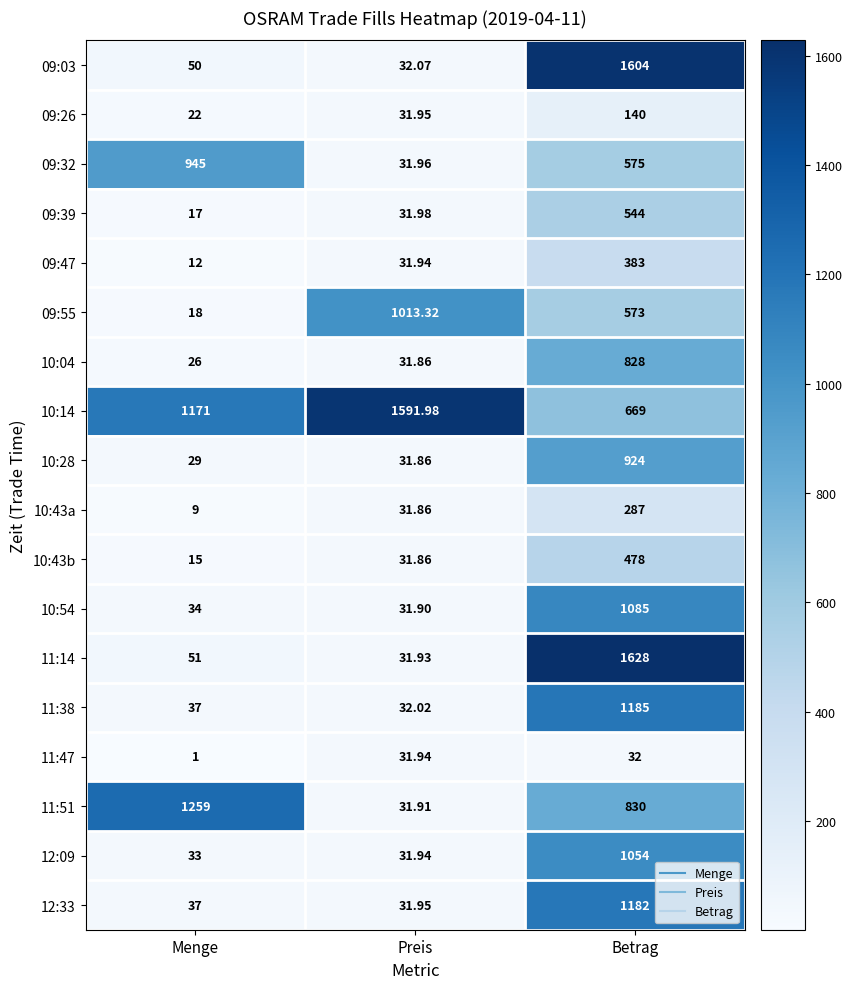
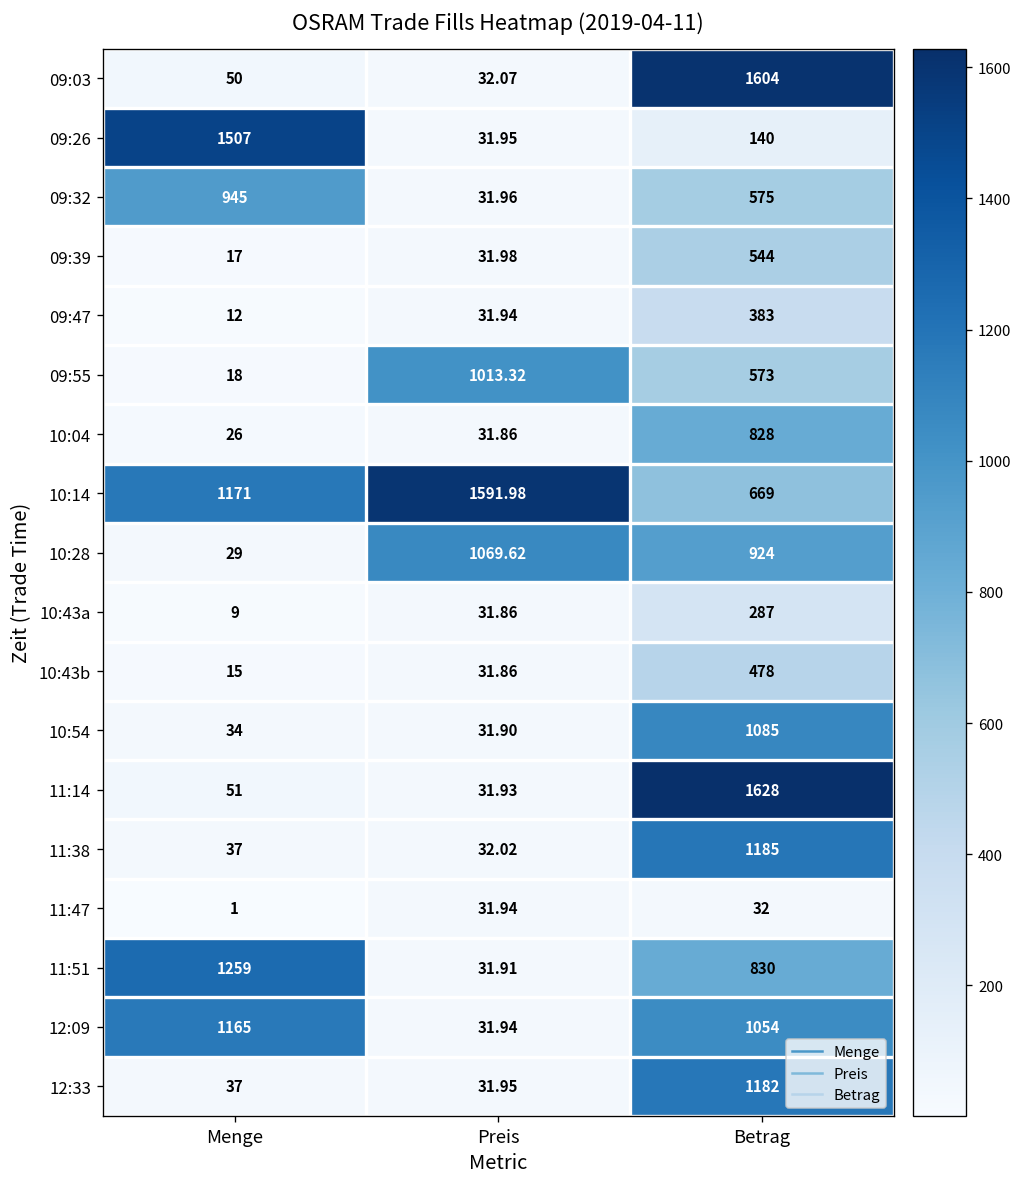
09:26, Menge: 22 -> 1507
10:28, Preis: 31.86 -> 1069.62
12:09, Menge: 33 -> 1165
